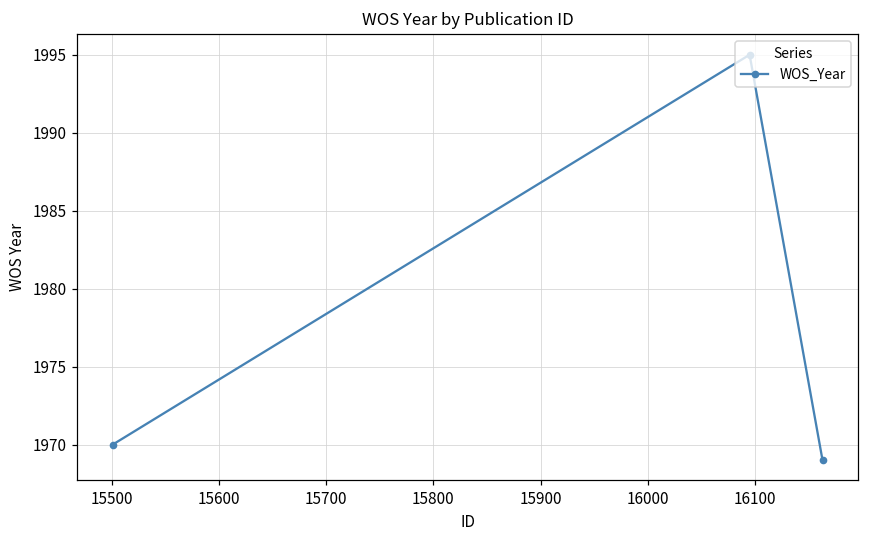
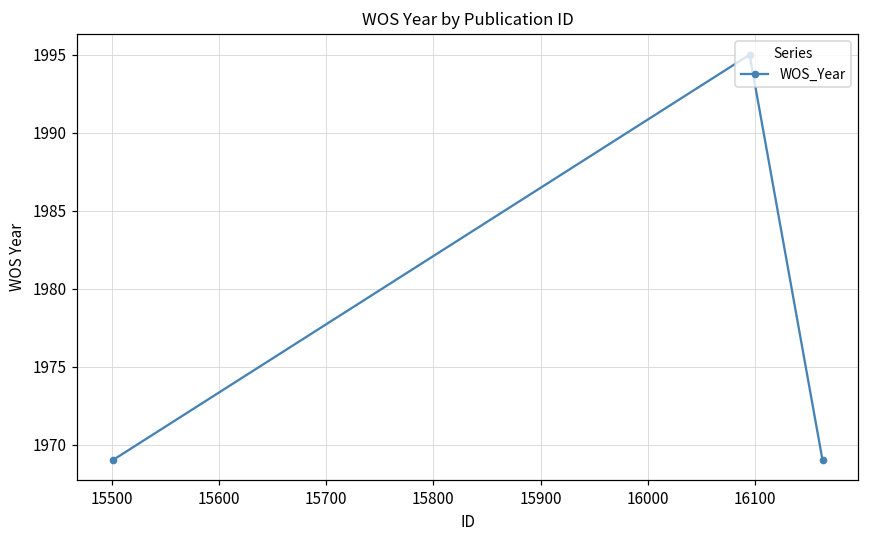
15500: 1970 -> 1969
